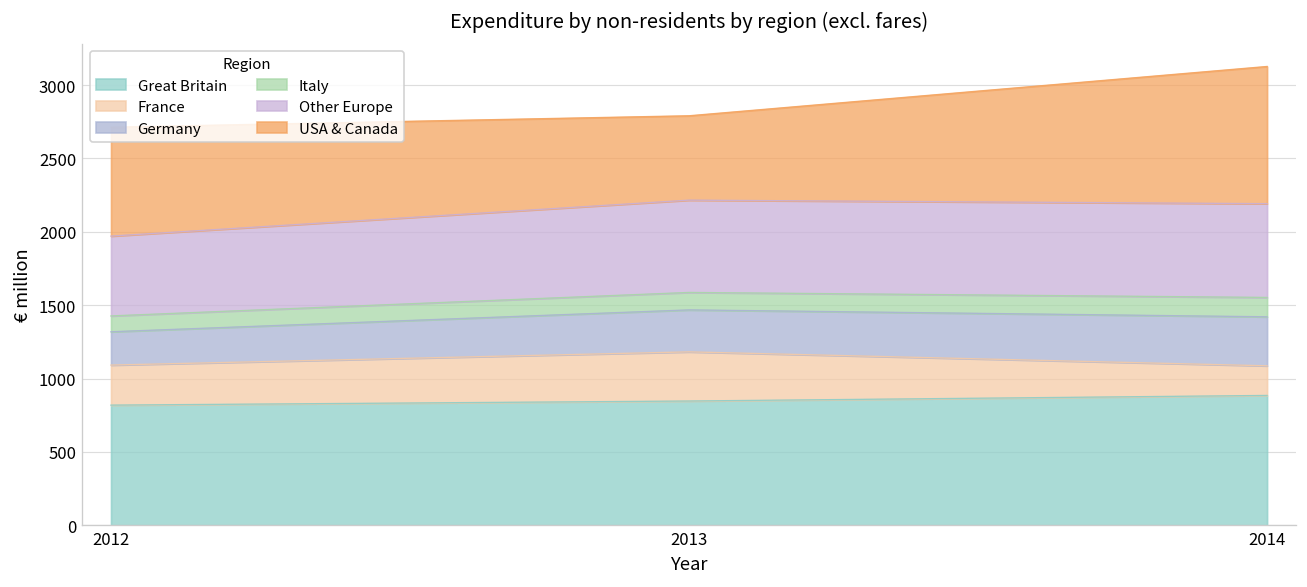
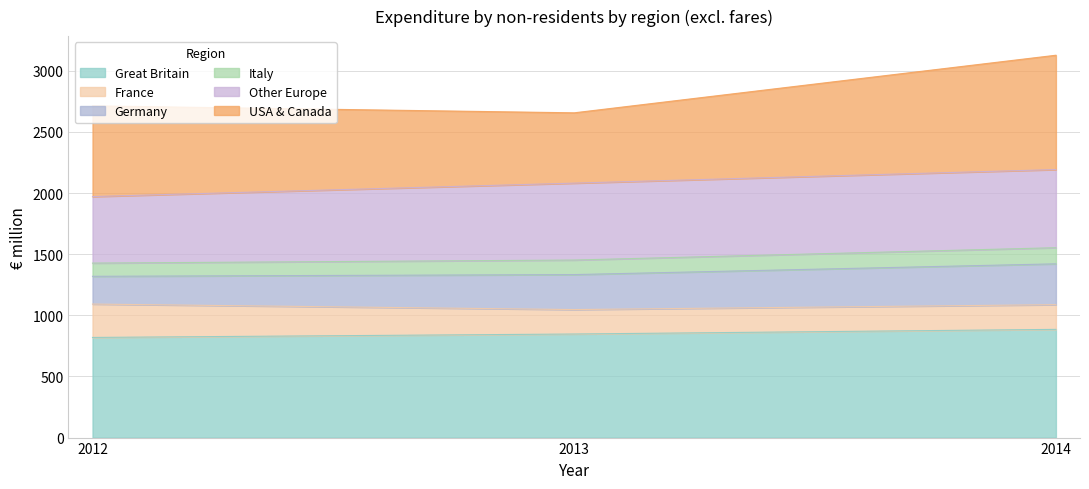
France, 2013: 340 -> 200
